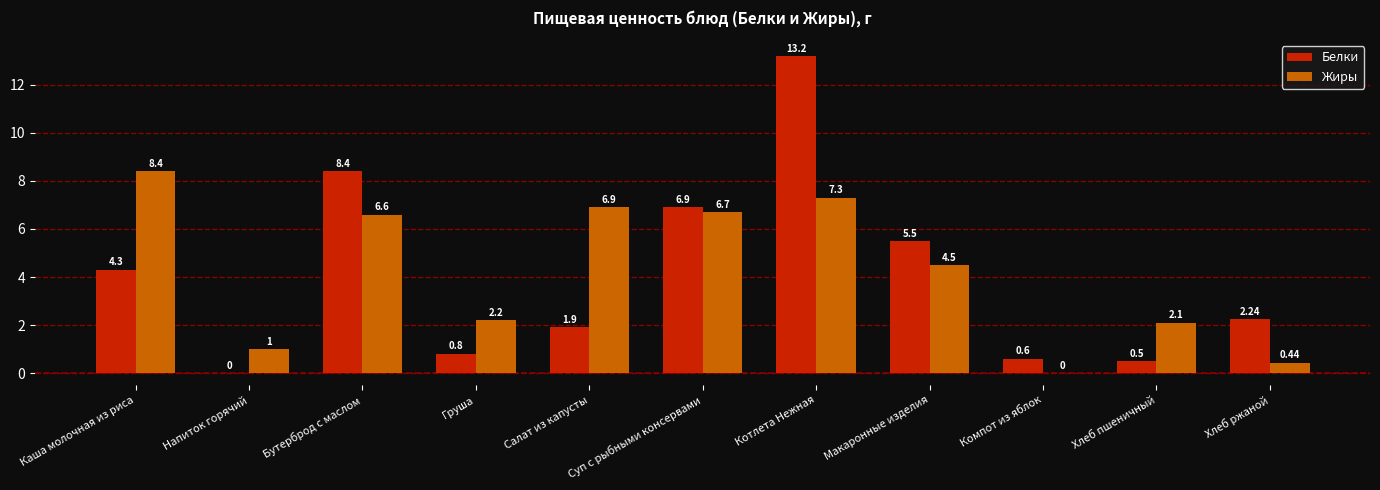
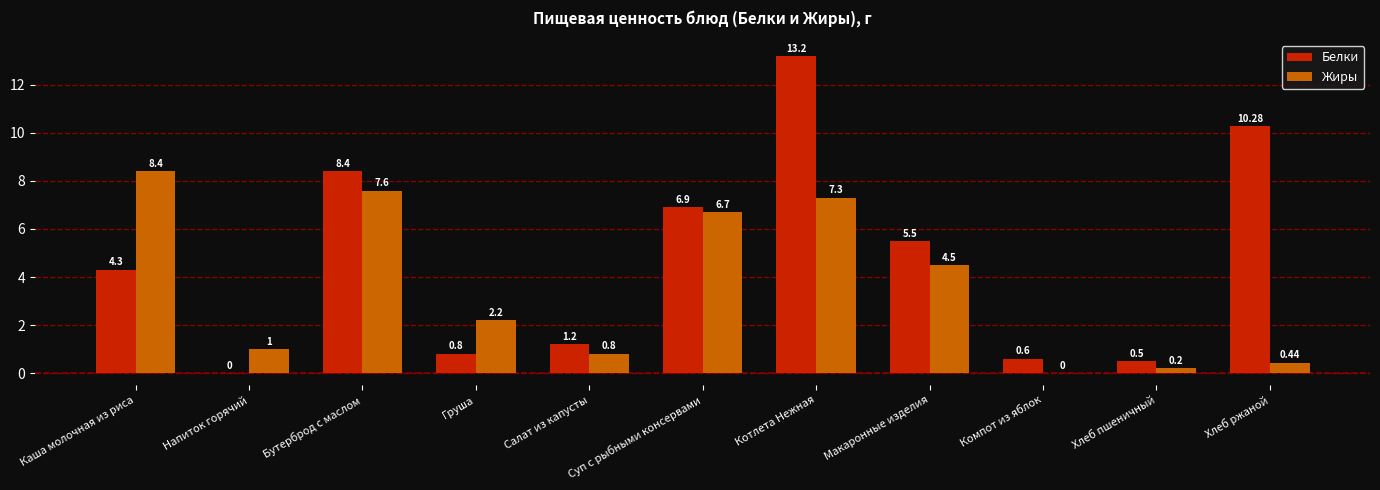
Жиры, Бутерброд с маслом: 6.6 -> 7.6
Белки, Салат из капусты: 1.9 -> 1.2
Жиры, Салат из капусты: 6.9 -> 0.8
Жиры, Хлеб пшеничный: 2.1 -> 0.2
Белки, Хлеб ржаной: 2.24 -> 10.28
